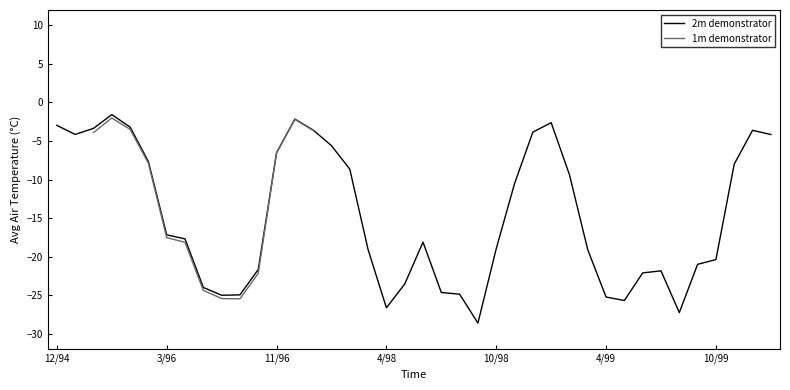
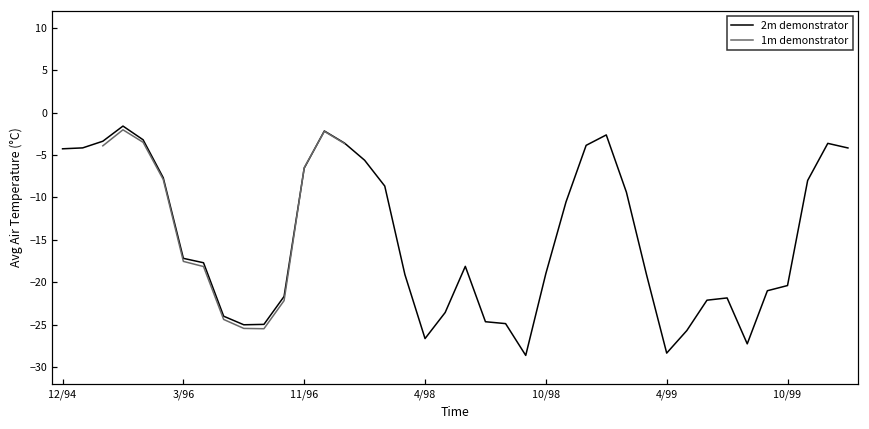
2m demonstrator, 12/94: -3 -> -4
2m demonstrator, 4/99: -25 -> -28
